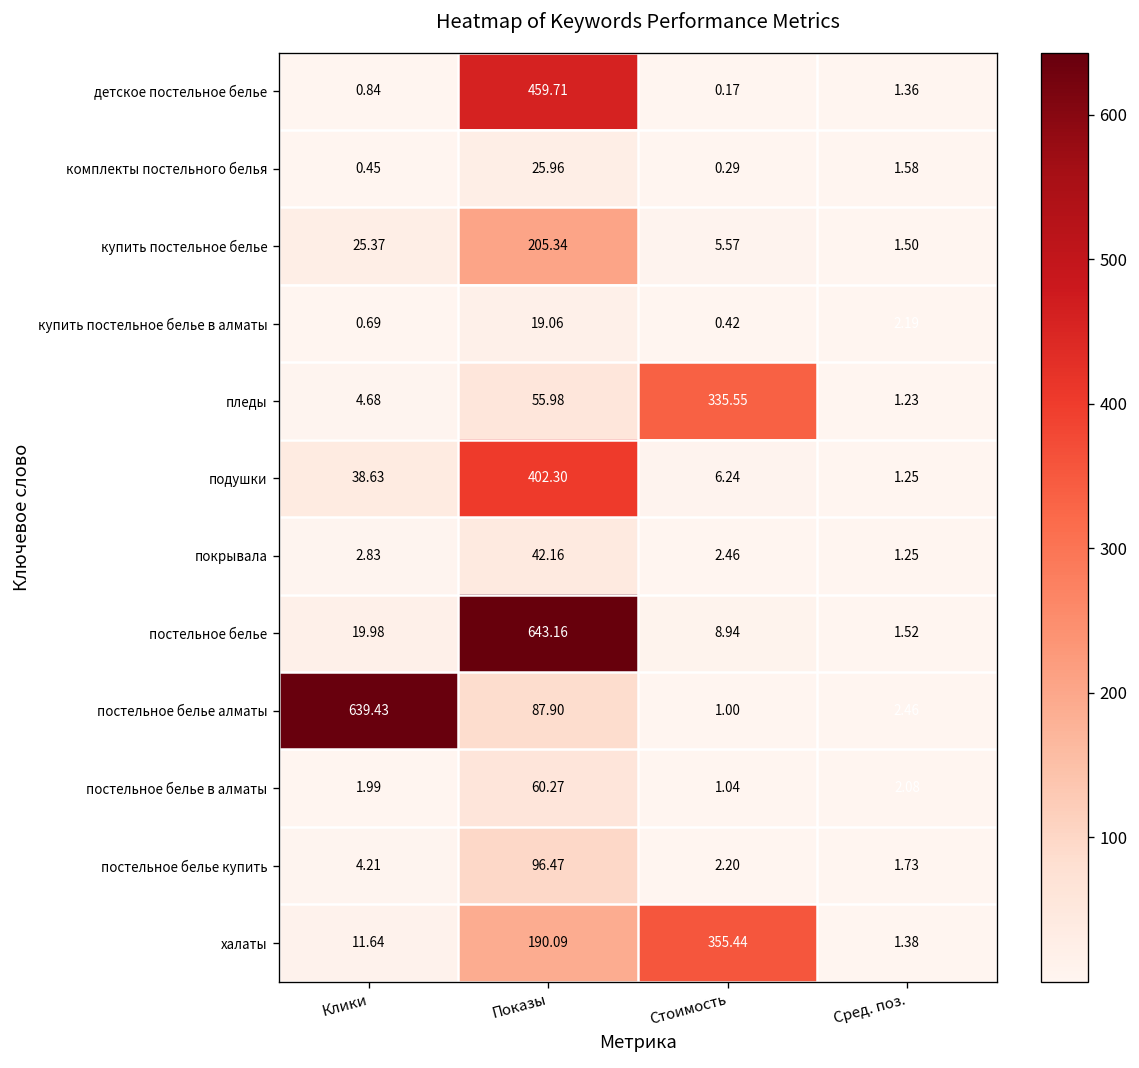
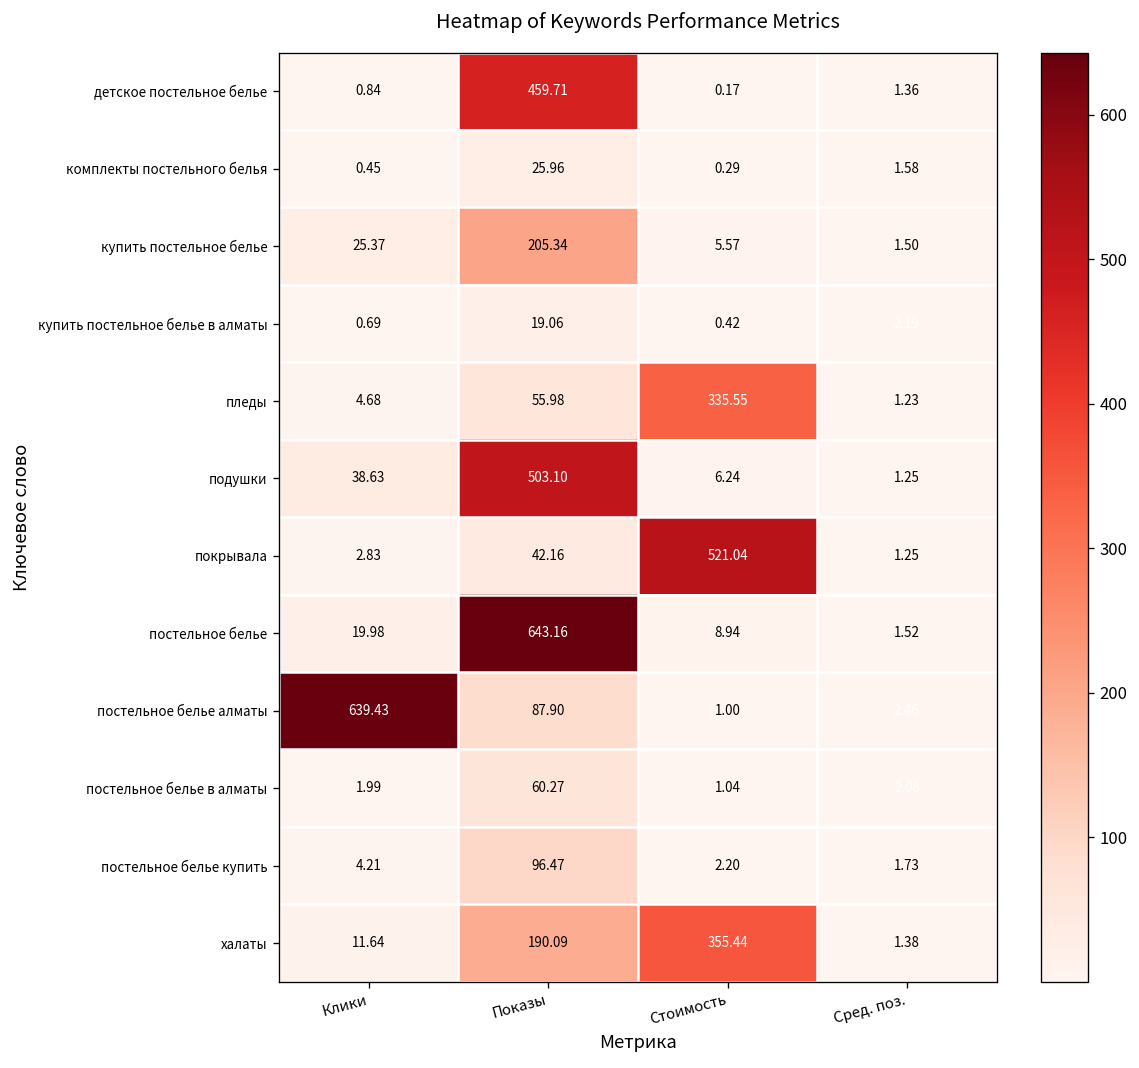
подушки, Показы: 402.30 -> 503.10
покрывала, Стоимость: 2.46 -> 521.04
